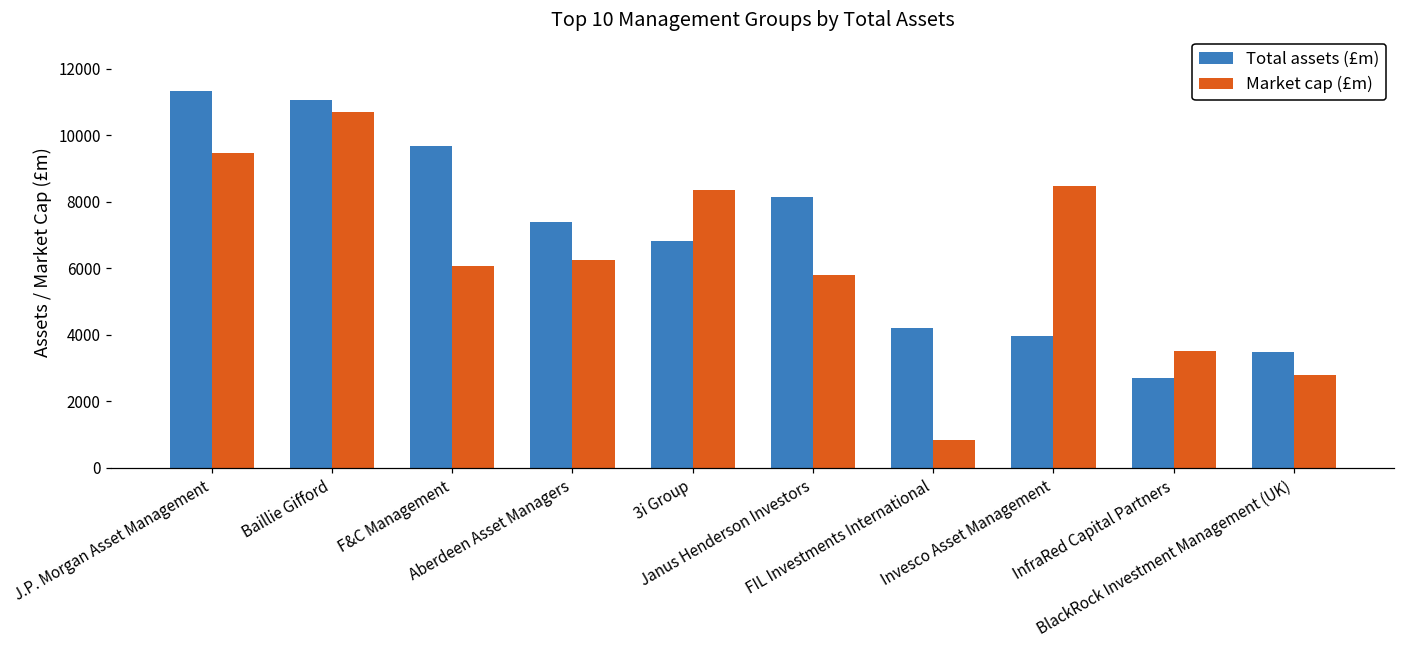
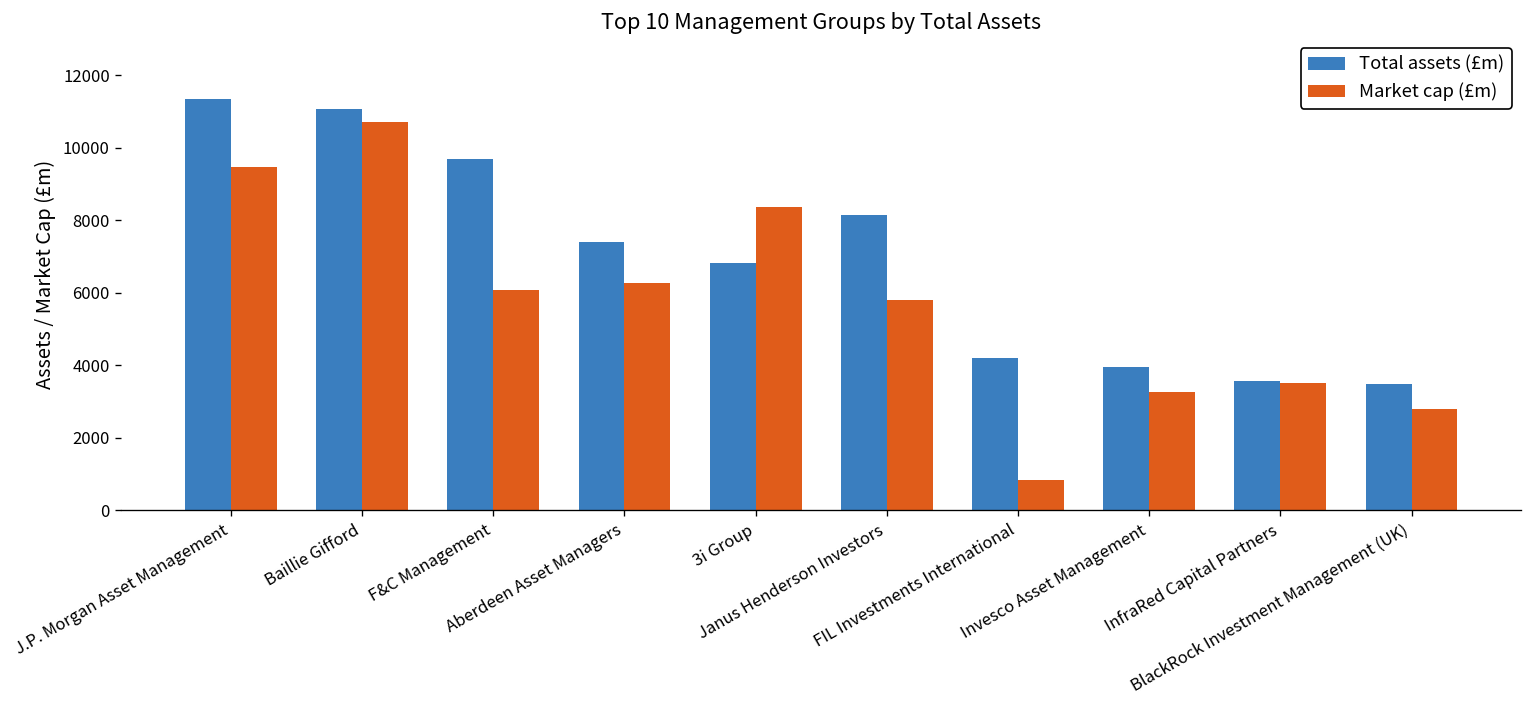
Market cap (£m), Invesco Asset Management: 8500 -> 3300
Total assets (£m), InfraRed Capital Partners: 2700 -> 3600
